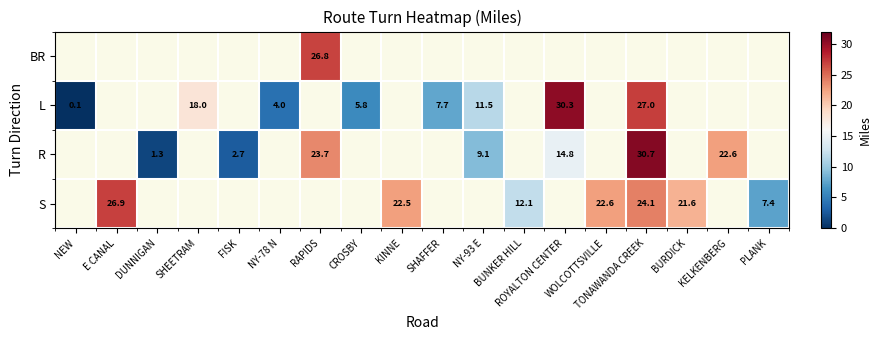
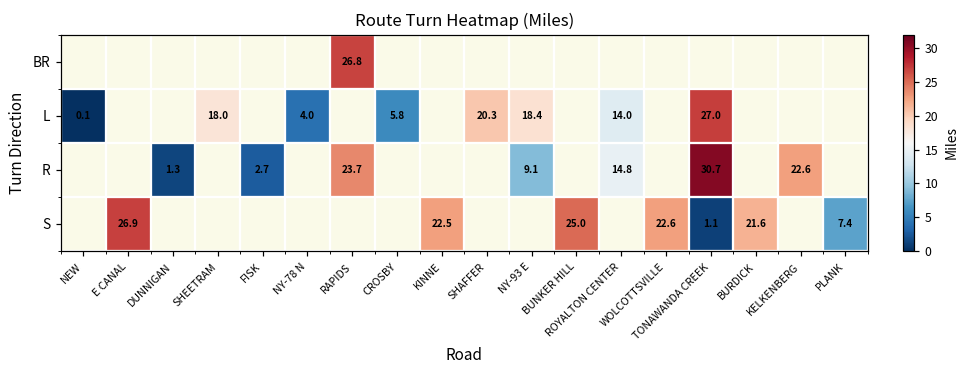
L, SHAFFER: 7.7 -> 20.3
L, NY-93 E: 11.5 -> 18.4
L, ROYALTON CENTER: 30.3 -> 14.0
S, BUNKER HILL: 12.1 -> 25.0
S, TONAWANDA CREEK: 24.1 -> 1.1
